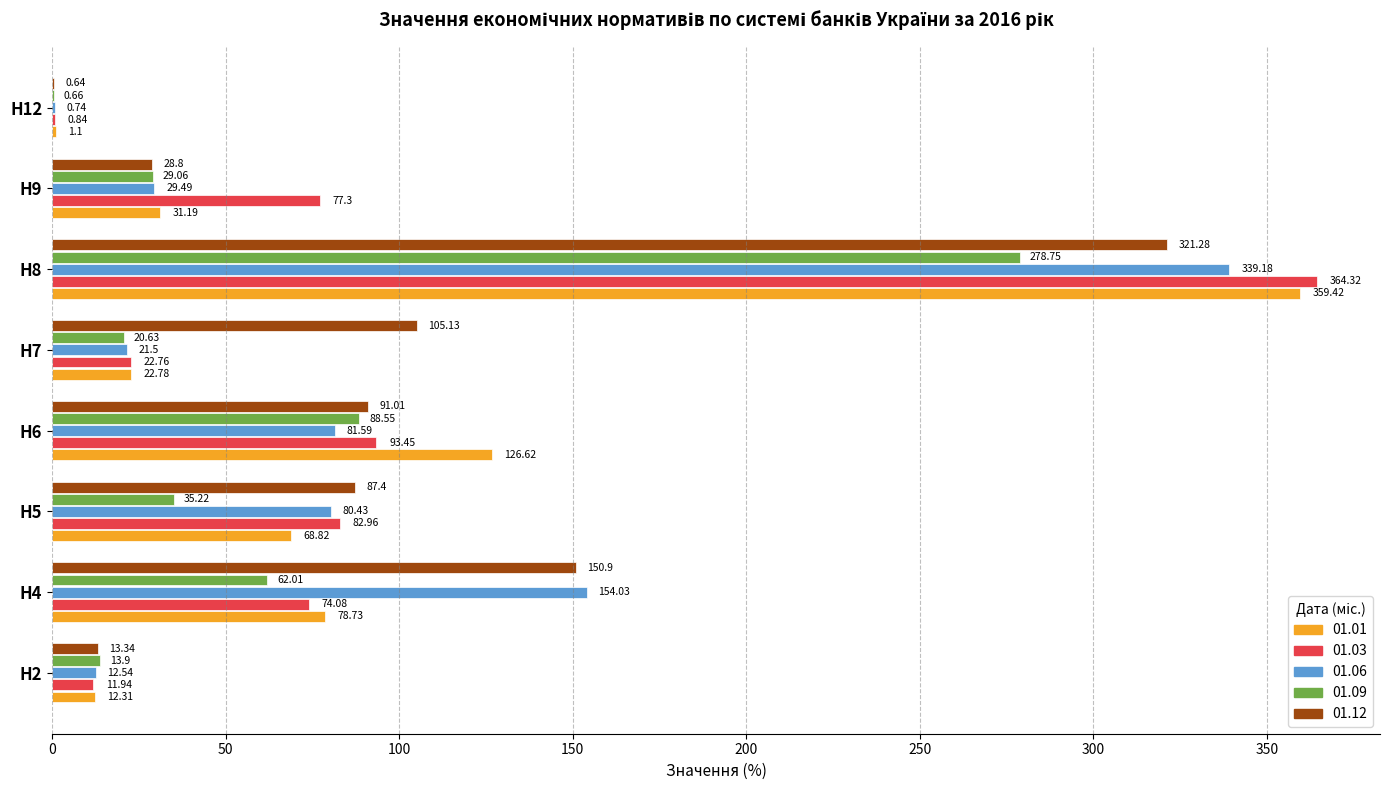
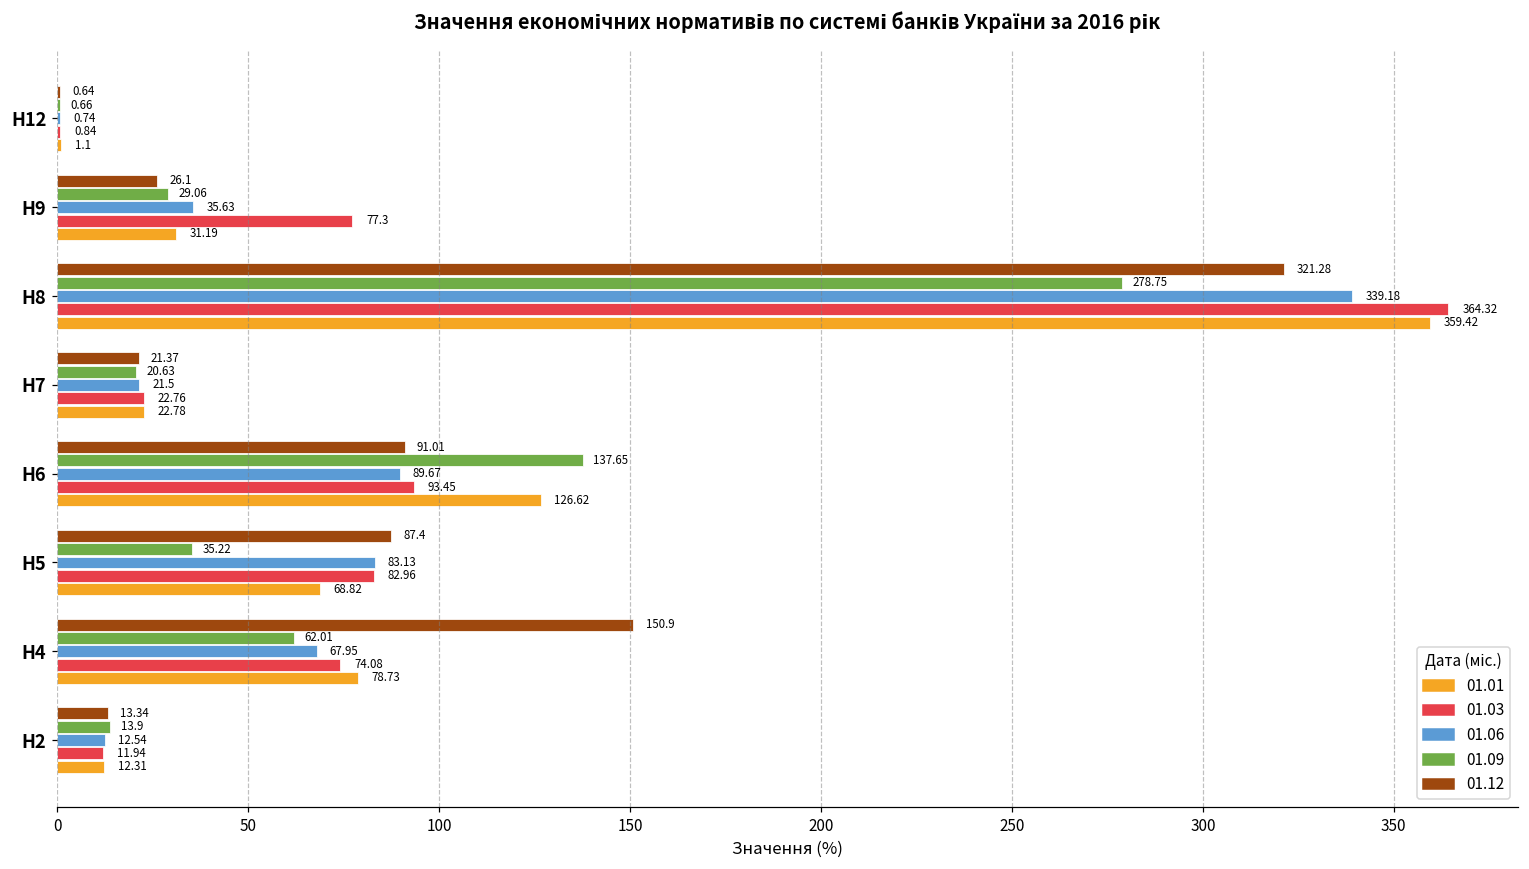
01.12, Н9: 28.8 -> 26.1
01.06, Н9: 29.49 -> 35.63
01.12, Н7: 105.13 -> 21.37
01.09, Н6: 88.55 -> 137.65
01.06, Н6: 81.59 -> 89.67
01.06, Н5: 80.43 -> 83.13
01.06, Н4: 154.03 -> 67.95
